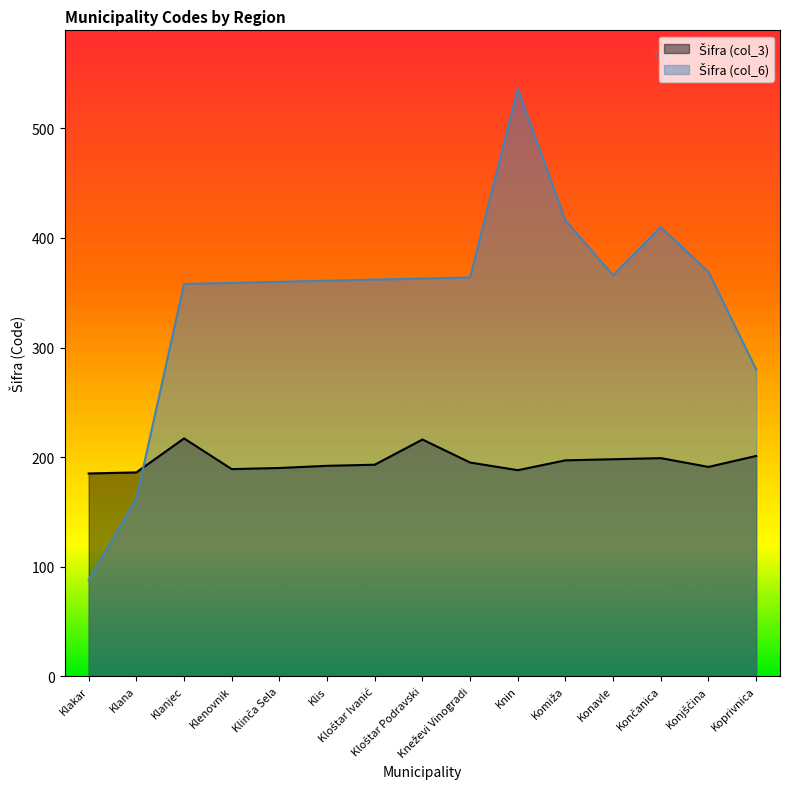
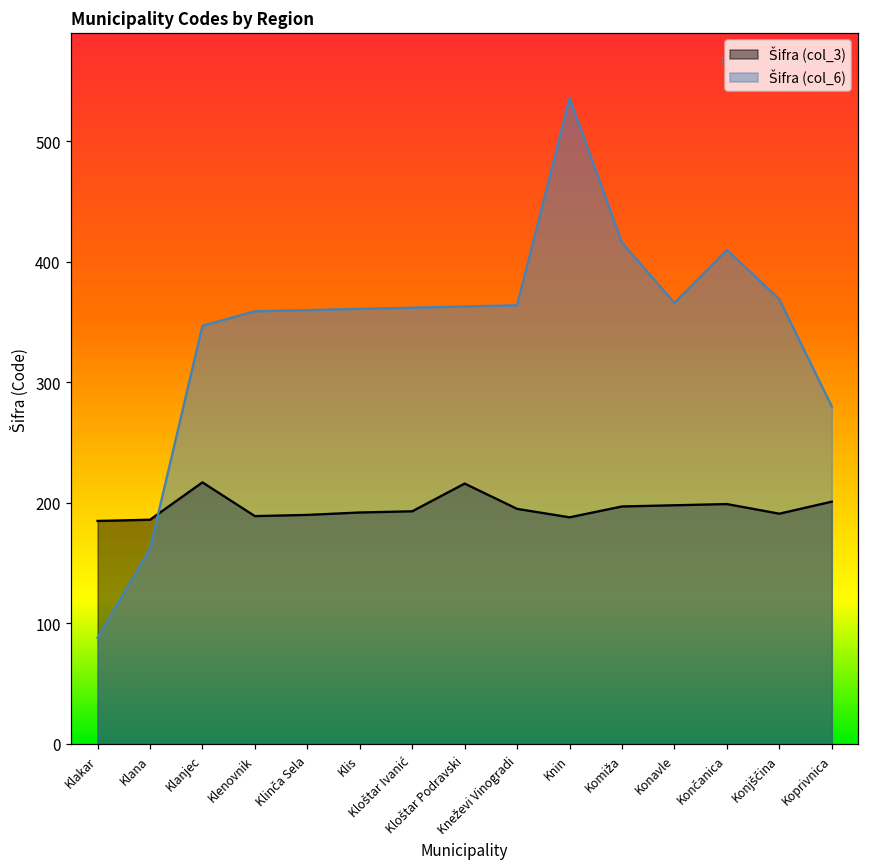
Šifra (col_6), Klanjec: 358 -> 347
